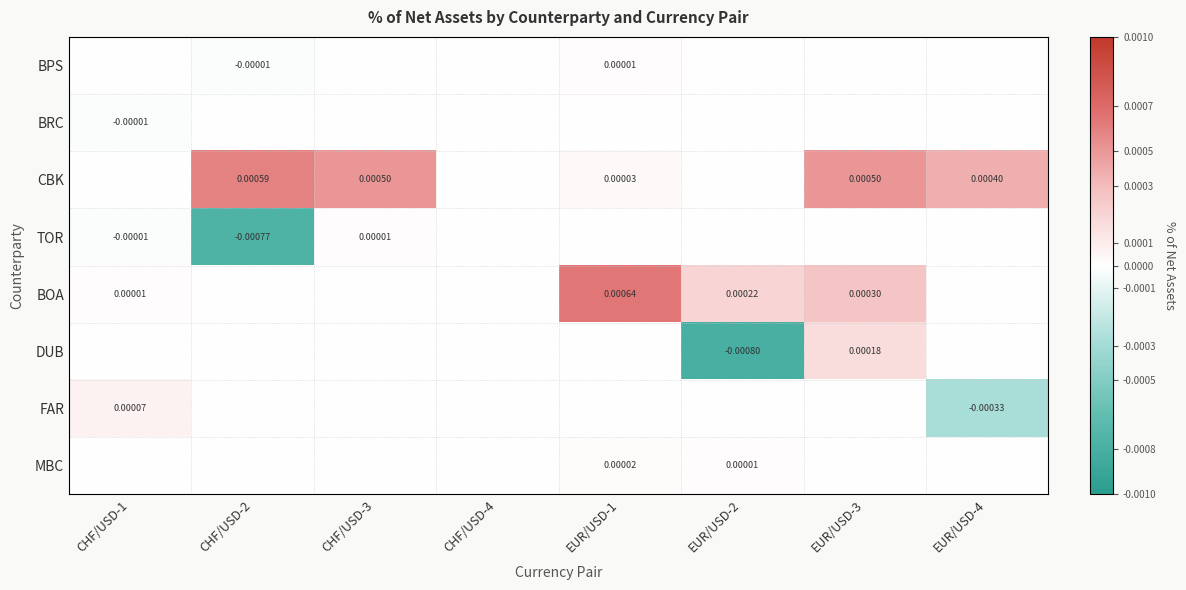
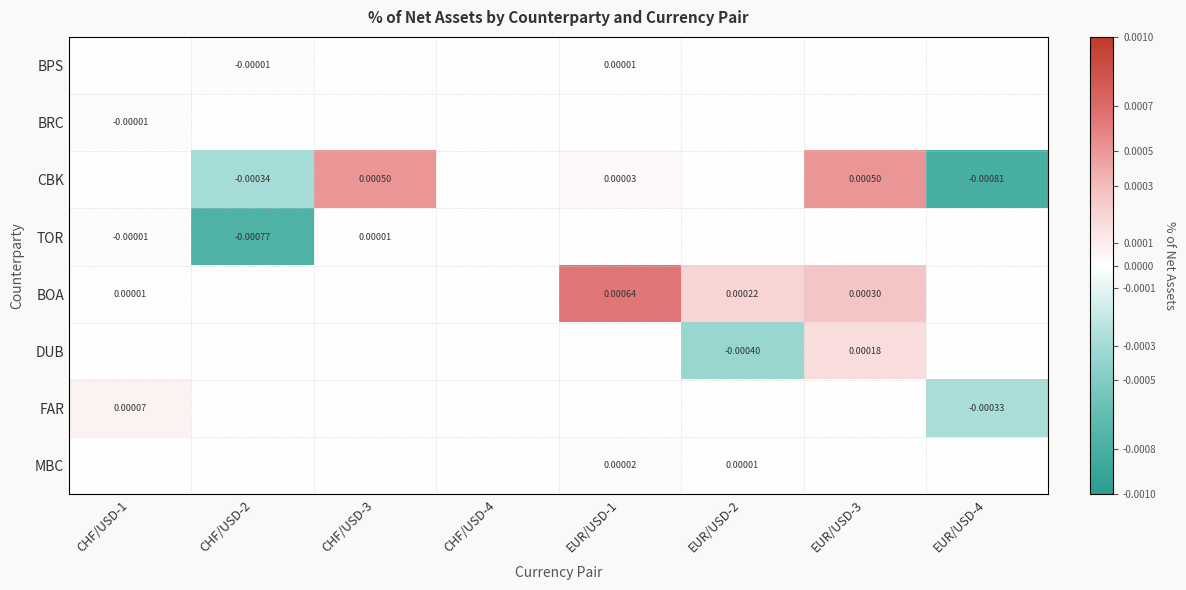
CBK, CHF/USD-2: 0.00059 -> -0.00034
CBK, EUR/USD-4: 0.00040 -> -0.00081
DUB, EUR/USD-2: -0.00080 -> -0.00040
